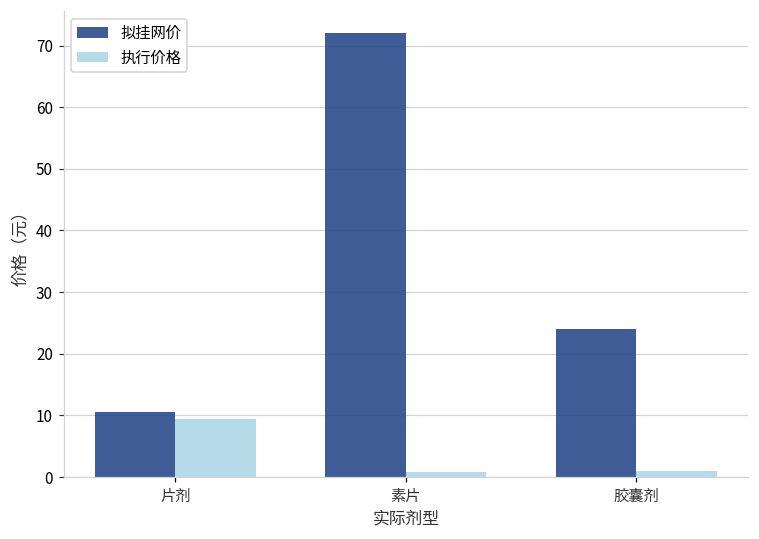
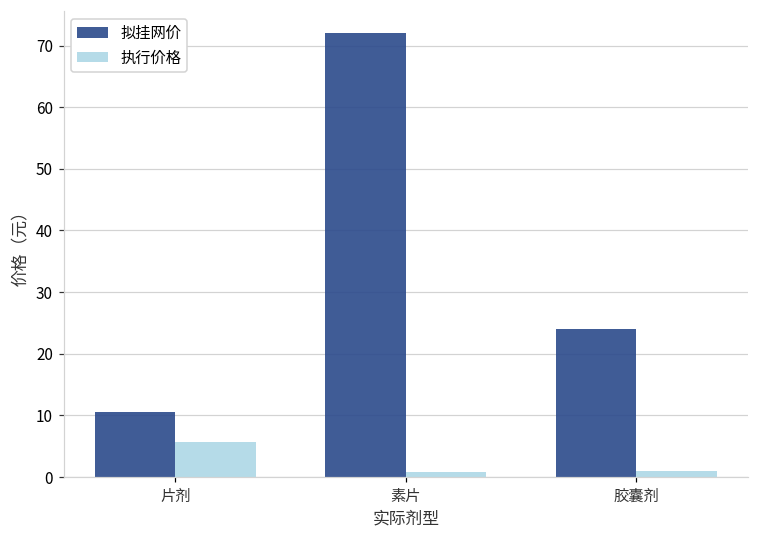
执行价格, 片剂: 9 -> 6
